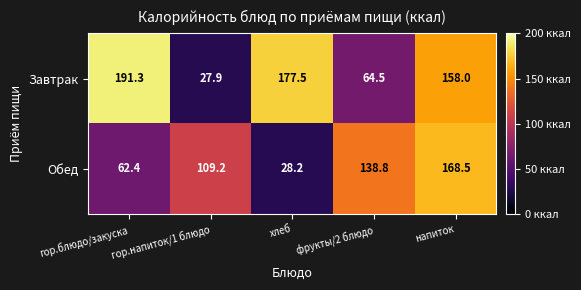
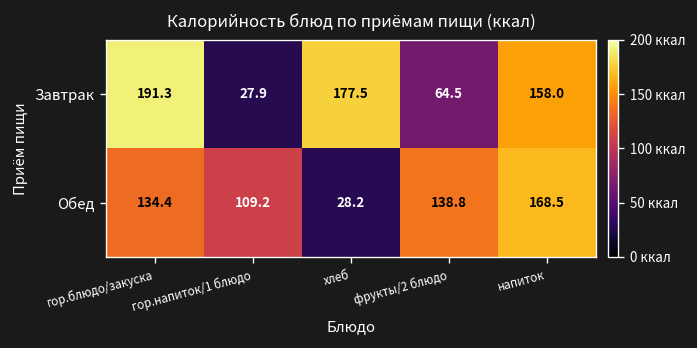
Обед, гор.блюдо/закуска: 62.4 -> 134.4
